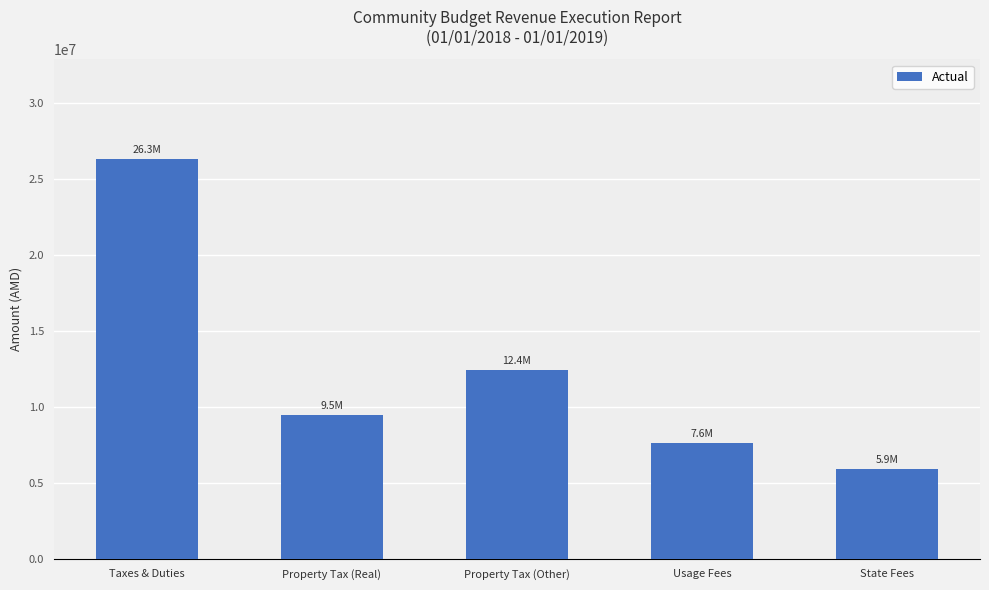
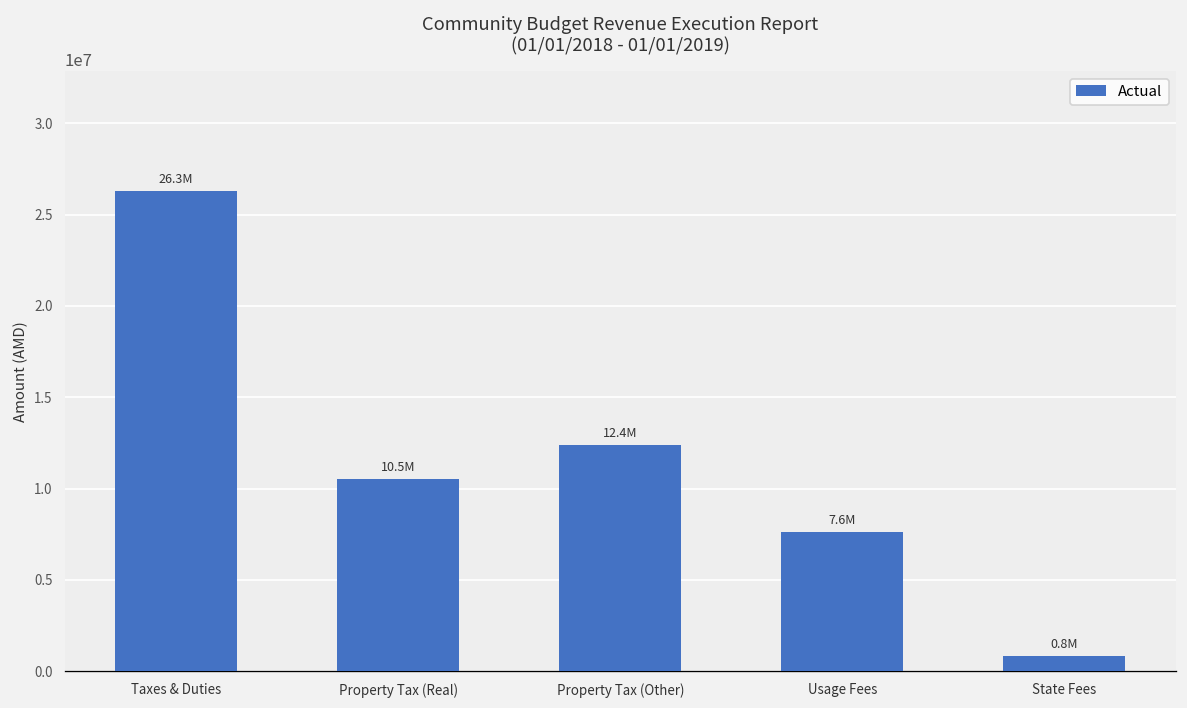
Property Tax (Real): 9.5M -> 10.5M
State Fees: 5.9M -> 0.8M
